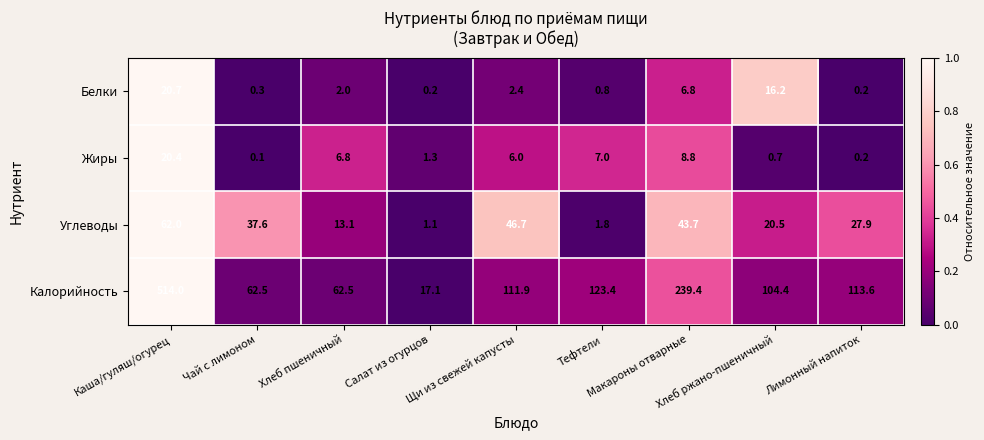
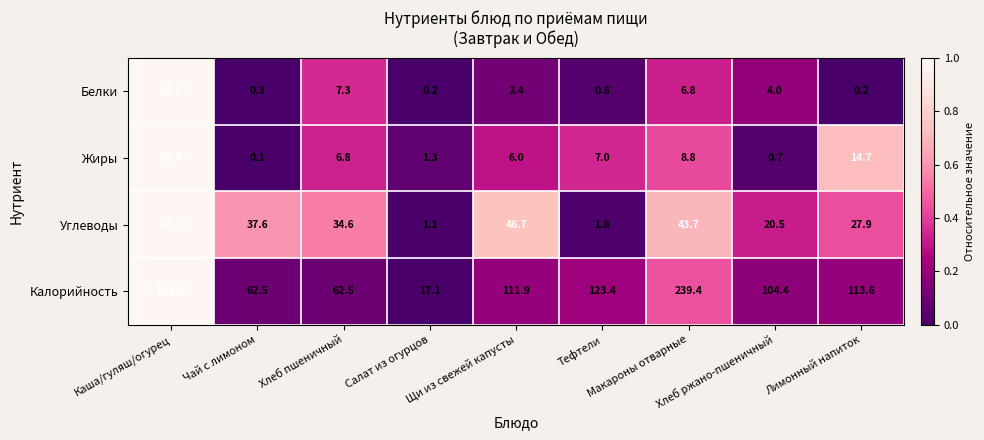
Белки, Хлеб пшеничный: 2.0 -> 7.3
Белки, Хлеб ржано-пшеничный: 16.2 -> 4.0
Жиры, Лимонный напиток: 0.2 -> 14.7
Углеводы, Хлеб пшеничный: 13.1 -> 34.6
